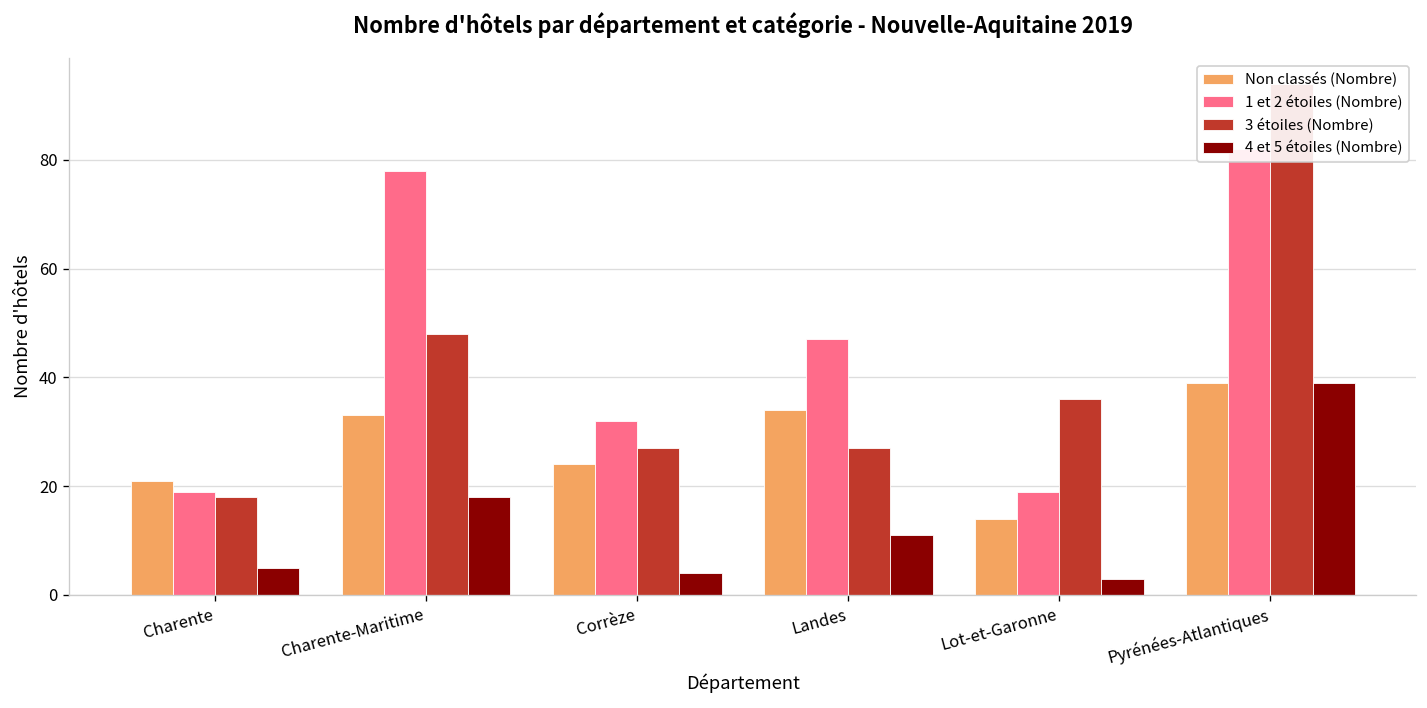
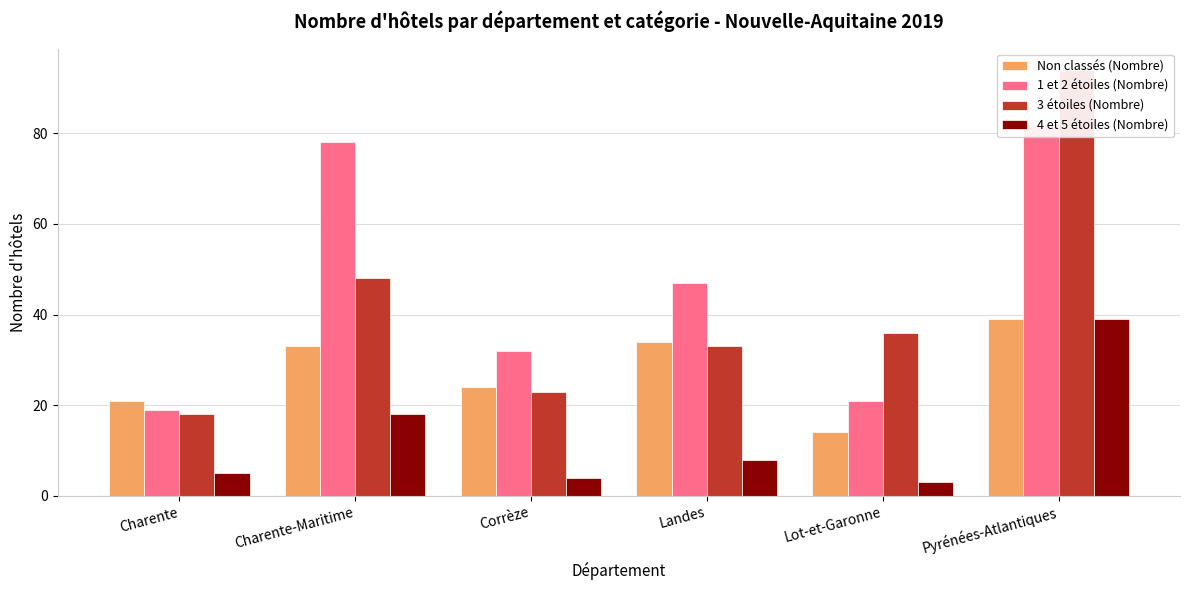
3 étoiles (Nombre), Corrèze: 27 -> 23
3 étoiles (Nombre), Landes: 27 -> 33
4 et 5 étoiles (Nombre), Landes: 11 -> 8
1 et 2 étoiles (Nombre), Lot-et-Garonne: 19 -> 21
